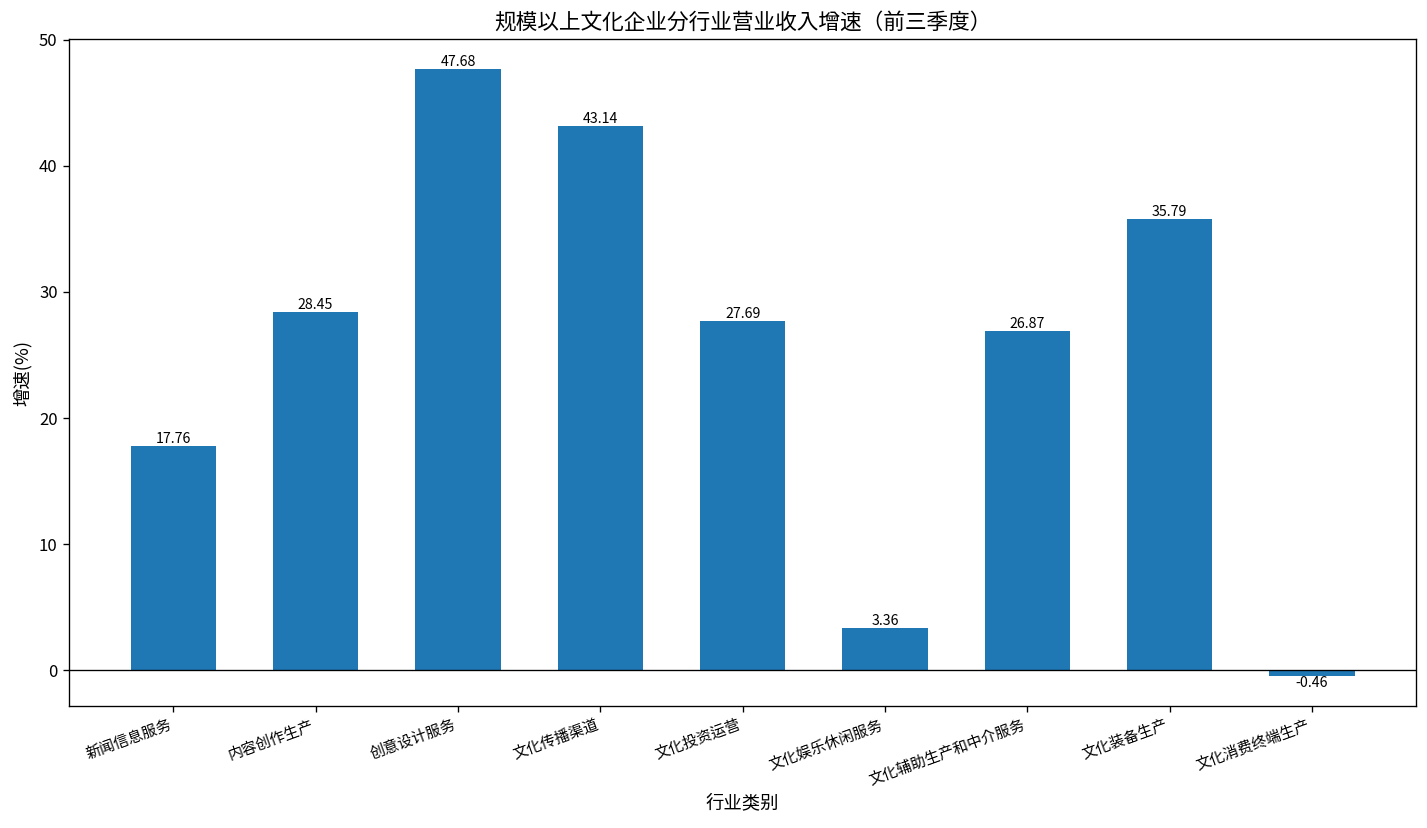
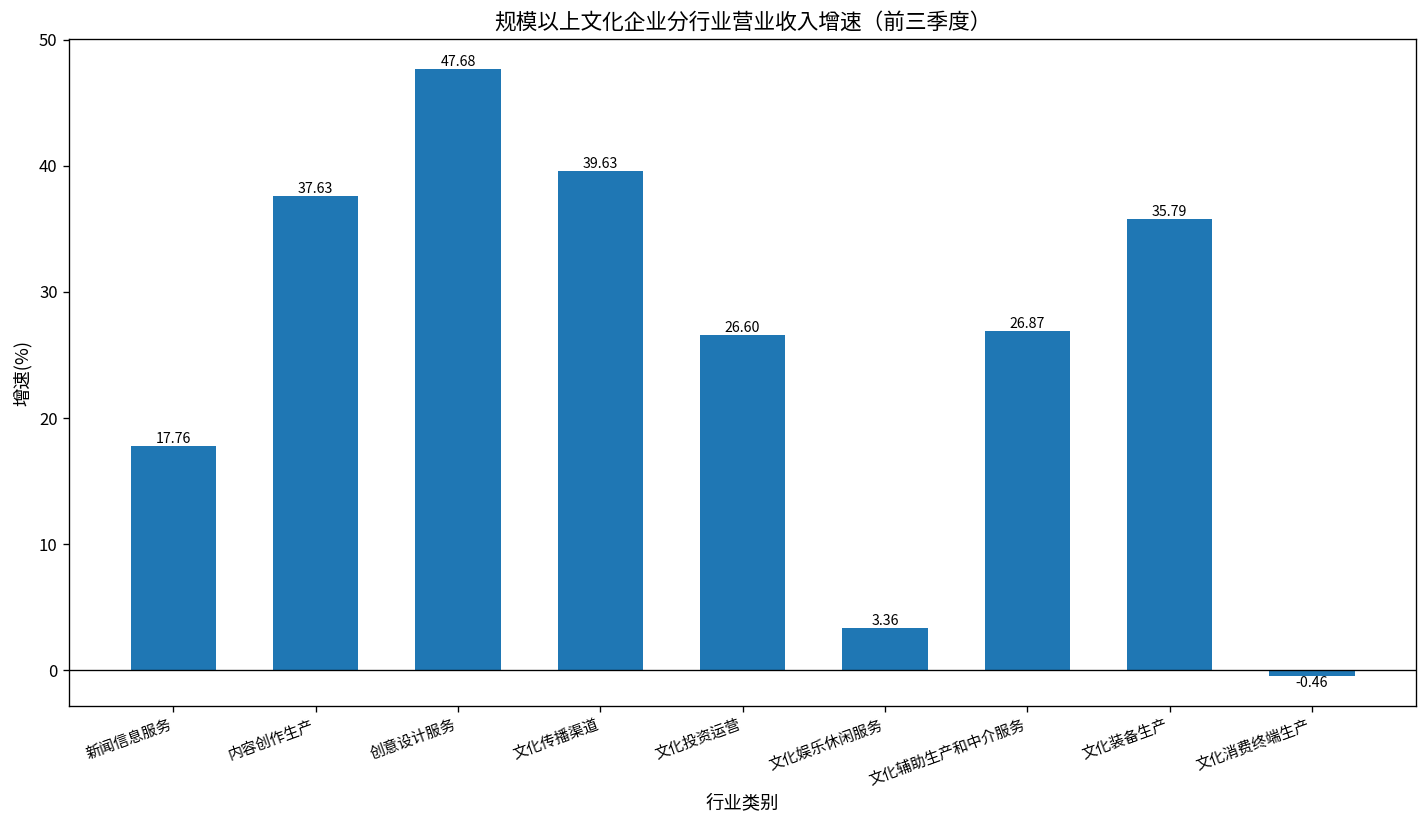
内容创作生产: 28.45 -> 37.63
文化传播渠道: 43.14 -> 39.63
文化投资运营: 27.69 -> 26.60
